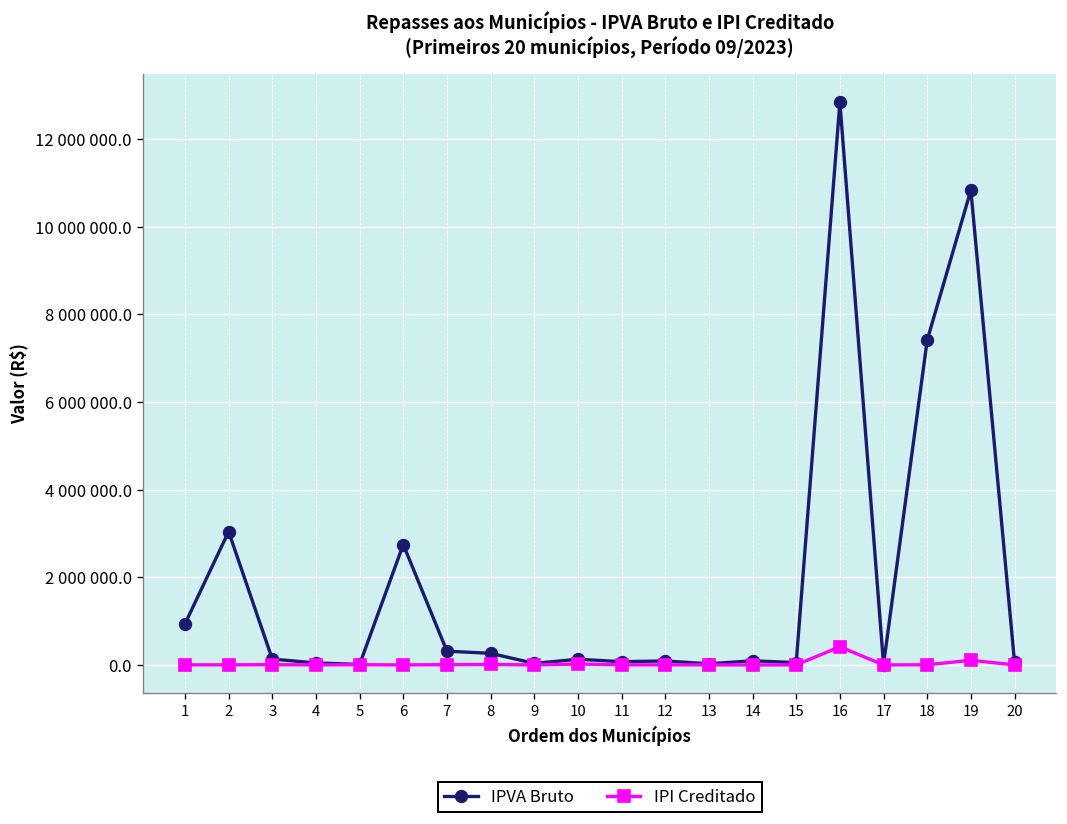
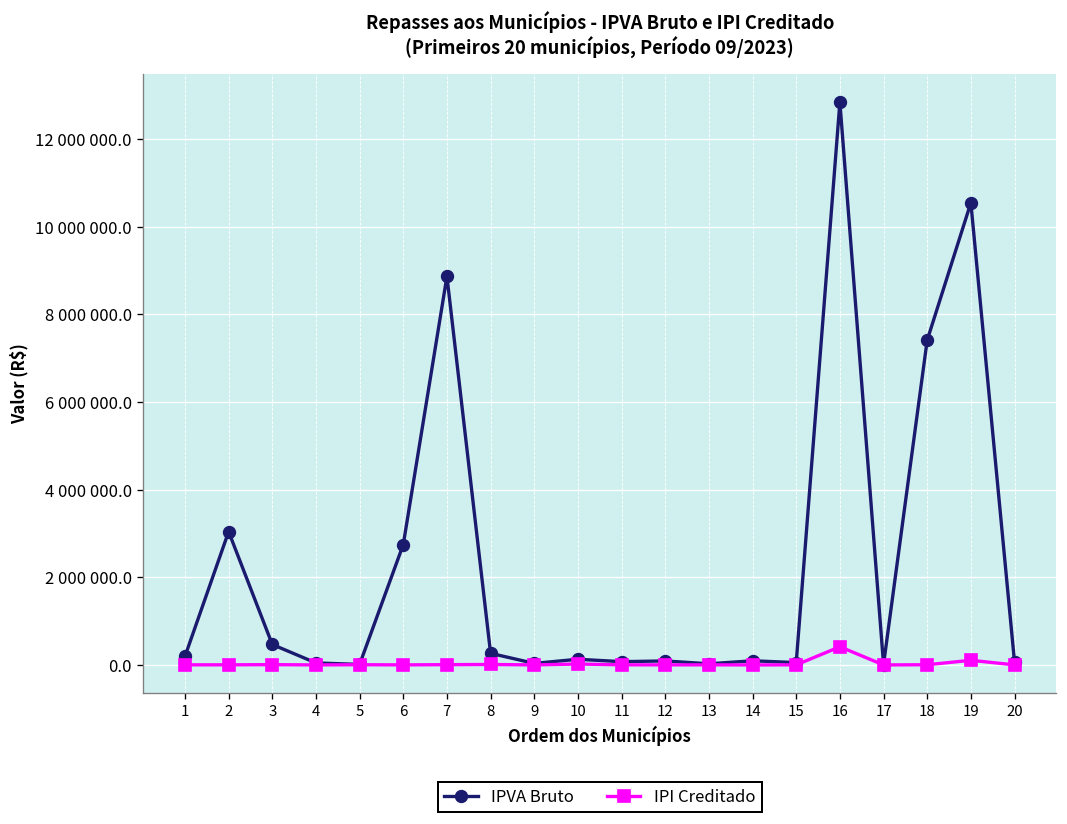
IPVA Bruto, 1: 900000 -> 200000
IPVA Bruto, 3: 100000 -> 500000
IPVA Bruto, 7: 300000 -> 8900000
IPVA Bruto, 19: 10800000 -> 10500000
